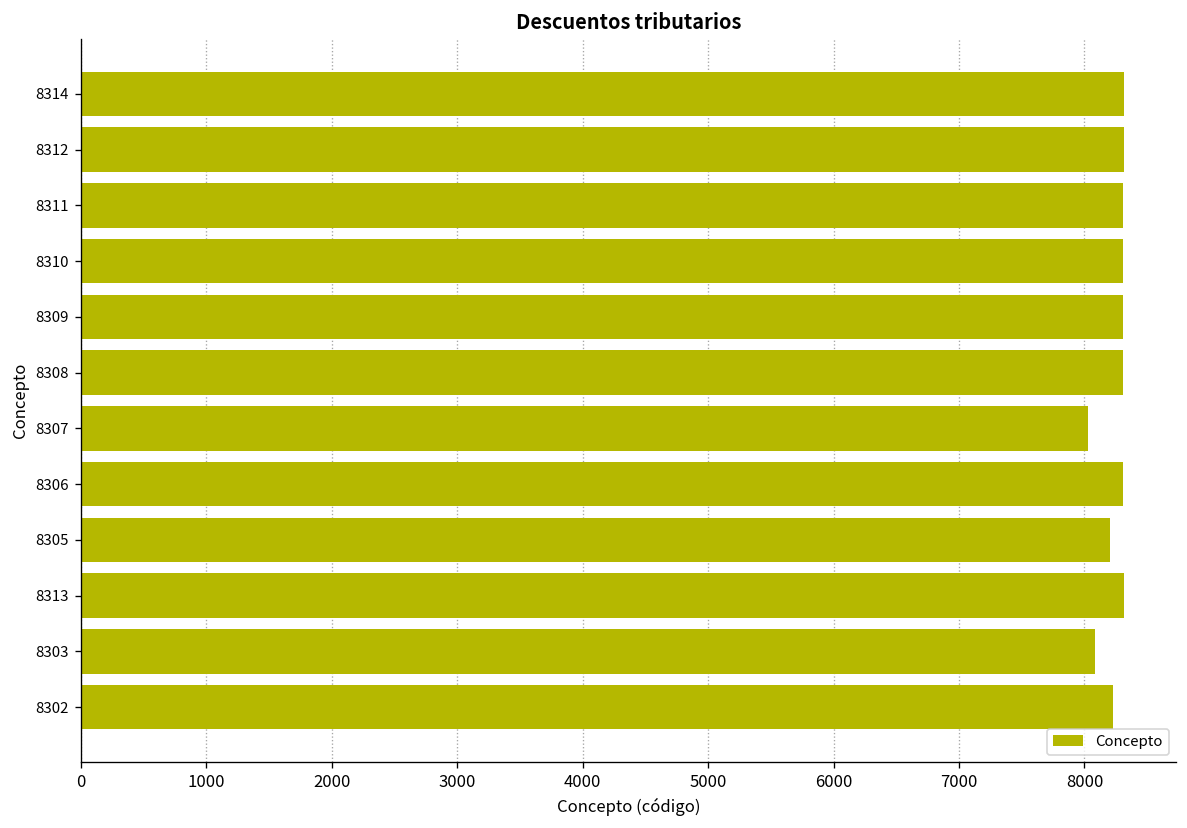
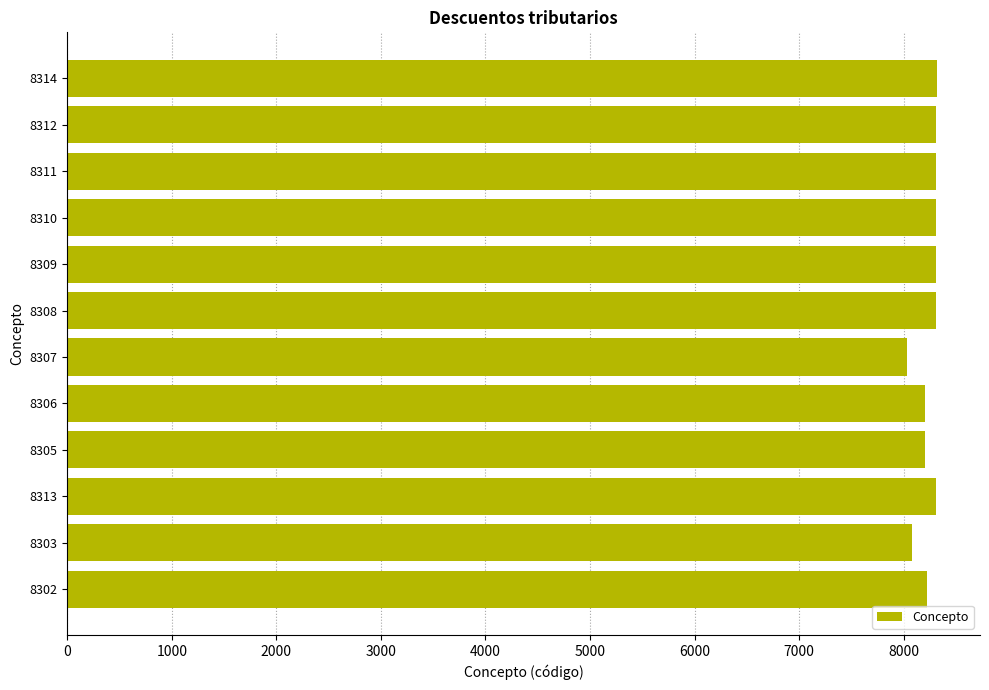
8306: 8310 -> 8210
